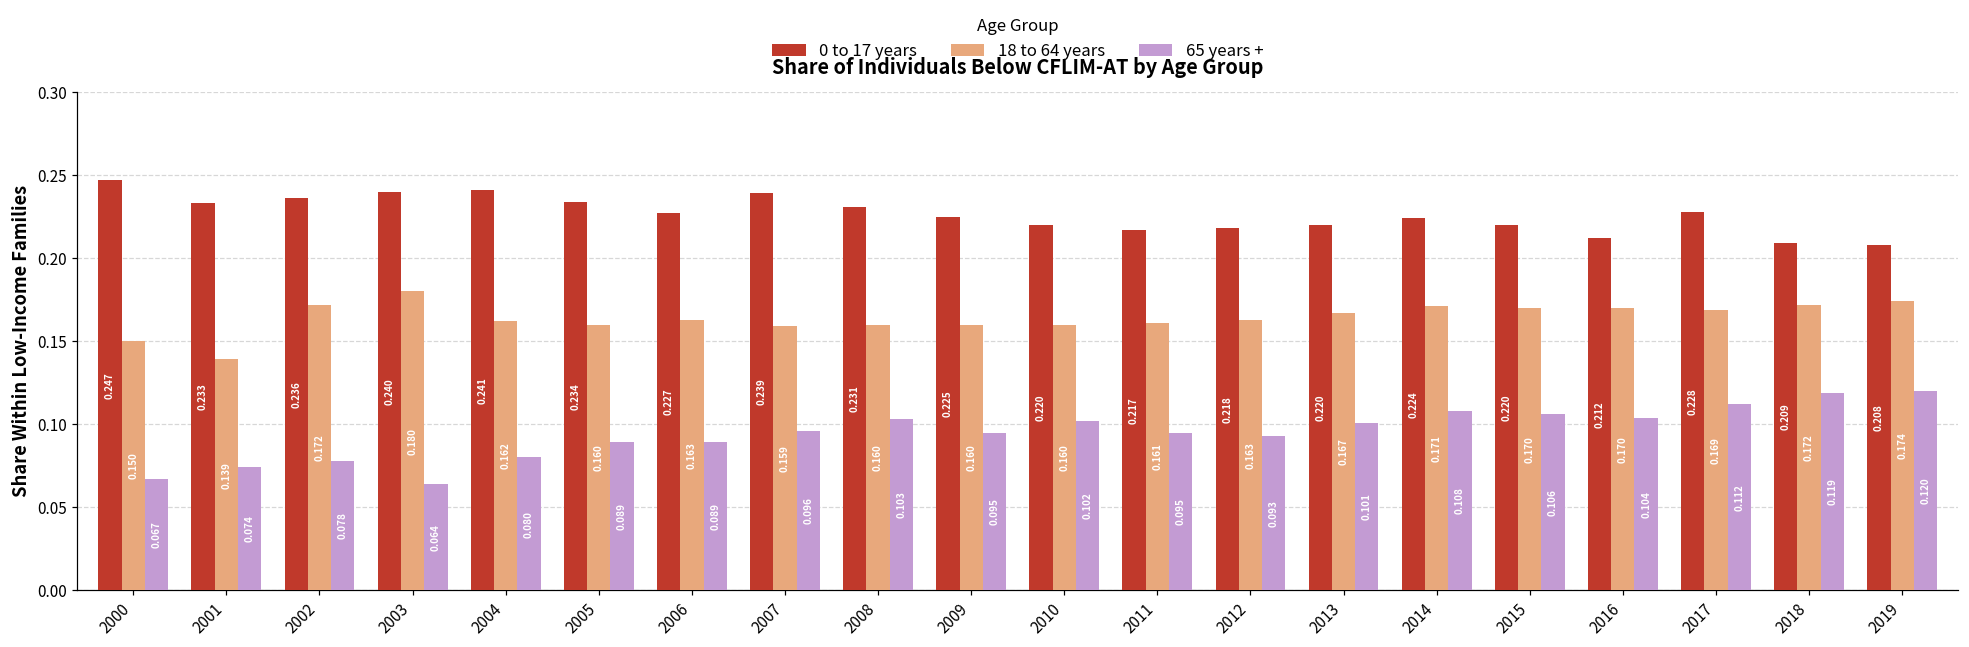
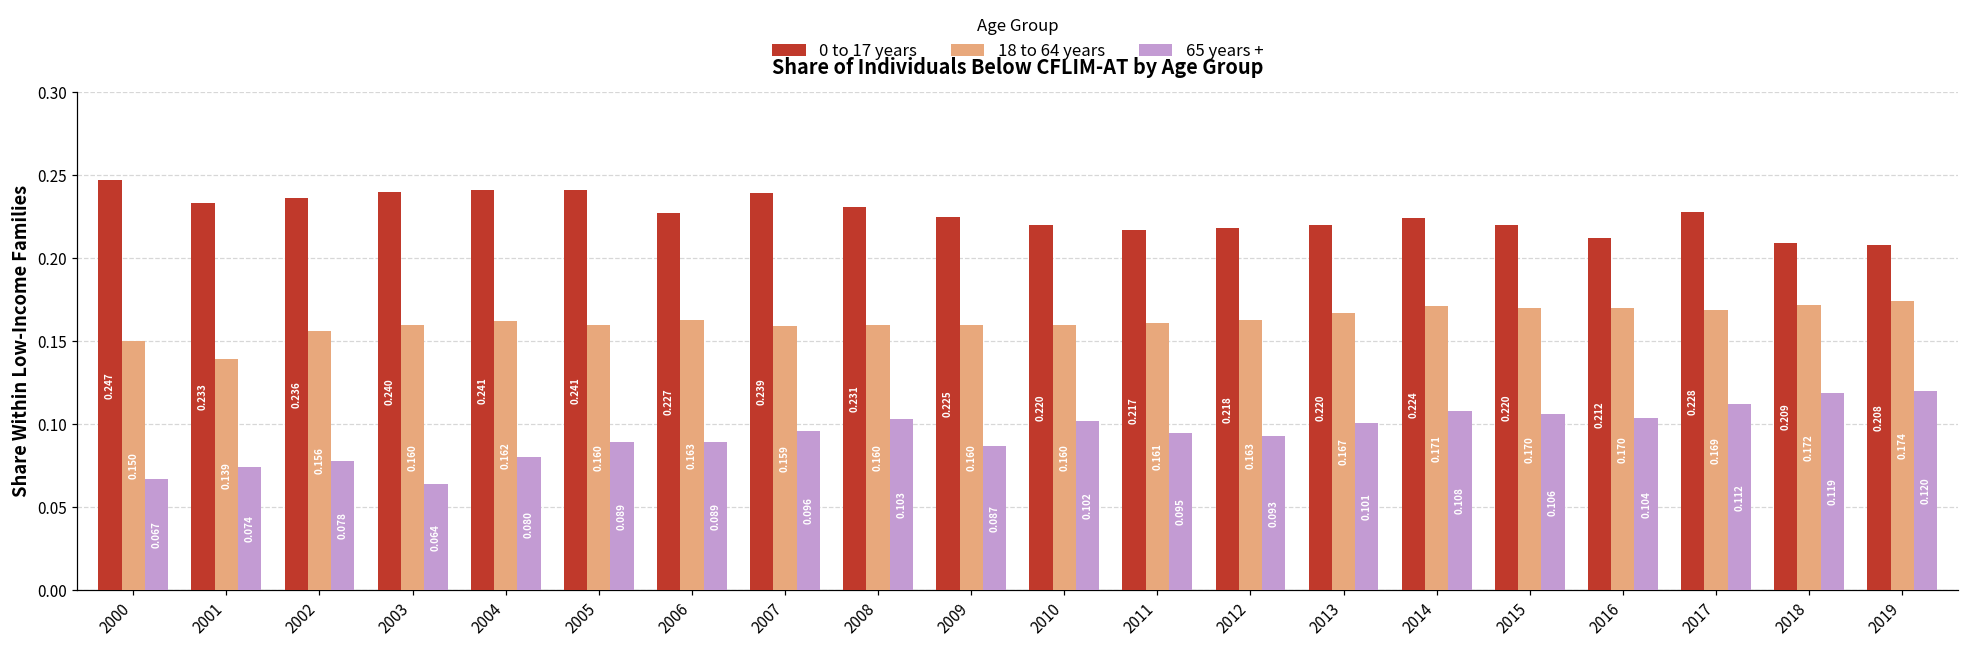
18 to 64 years, 2002: 0.172 -> 0.156
18 to 64 years, 2003: 0.180 -> 0.160
0 to 17 years, 2005: 0.234 -> 0.241
65 years +, 2009: 0.095 -> 0.087
